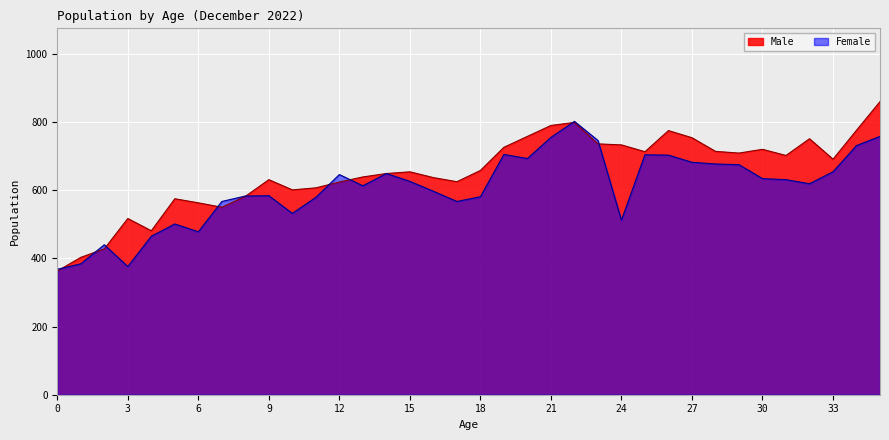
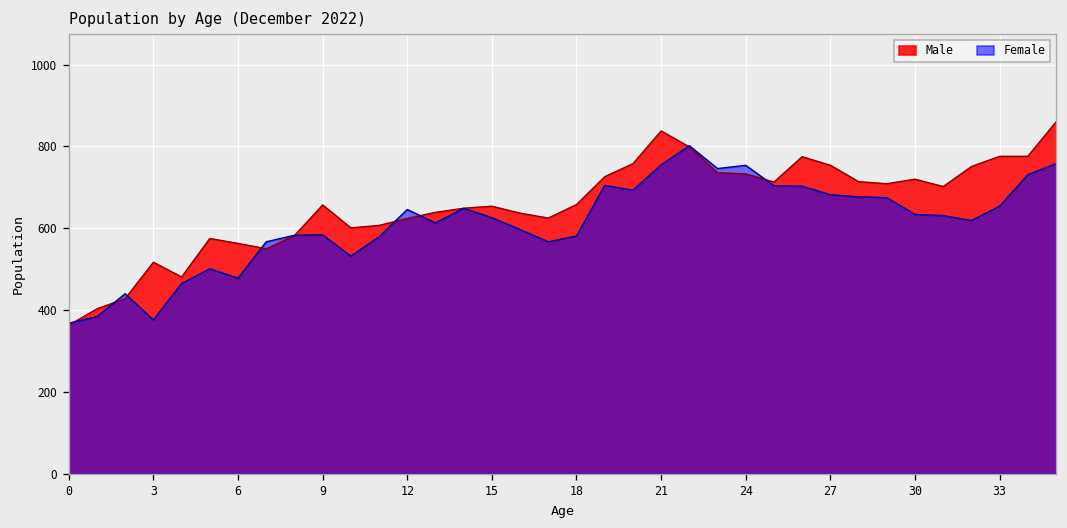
Male, 9: 630 -> 660
Male, 21: 790 -> 840
Female, 24: 510 -> 750
Male, 33: 690 -> 780
